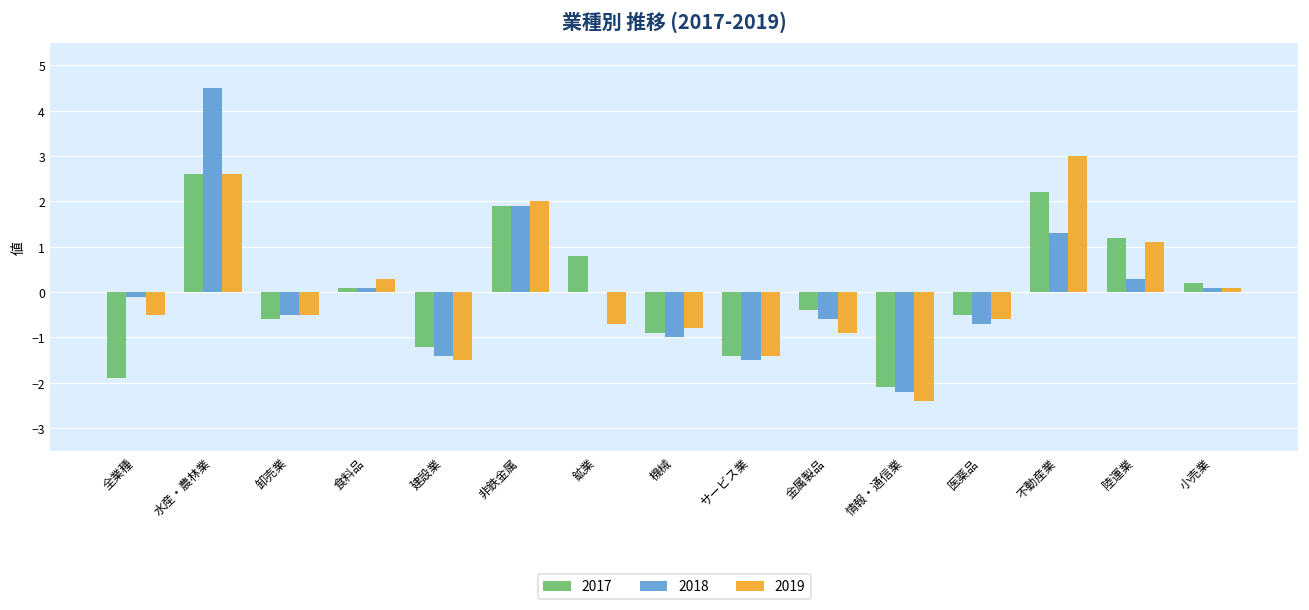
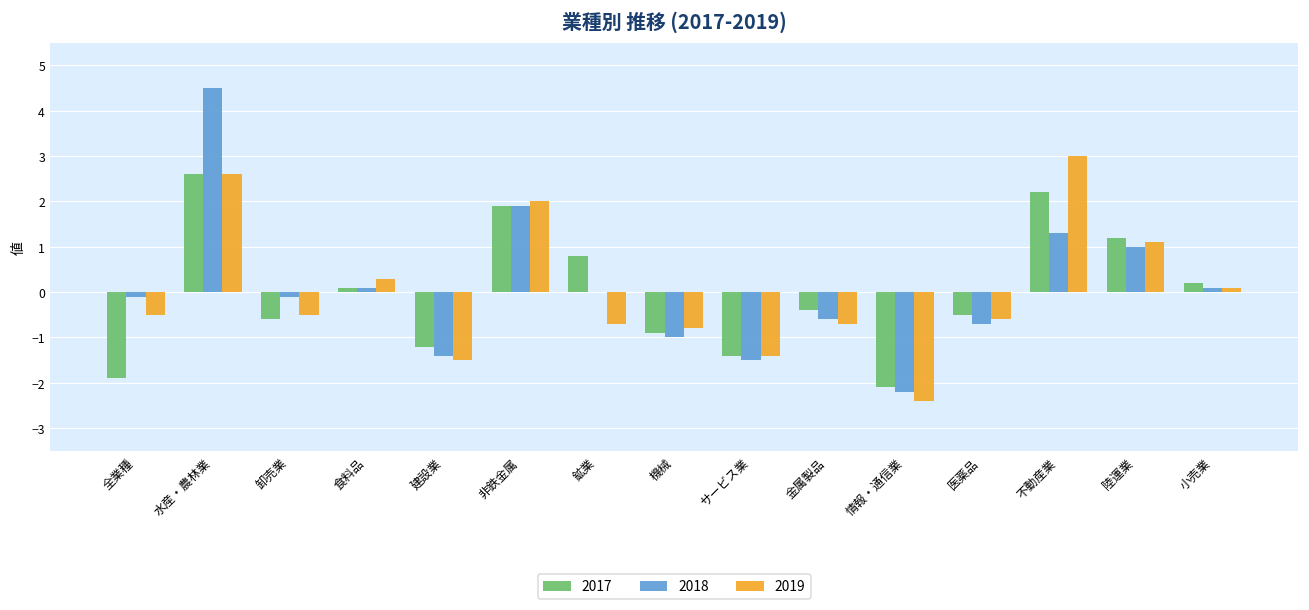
2018, 卸売業: -0.5 -> -0.1
2019, 金属製品: -0.9 -> -0.7
2018, 陸運業: 0.3 -> 1.0
